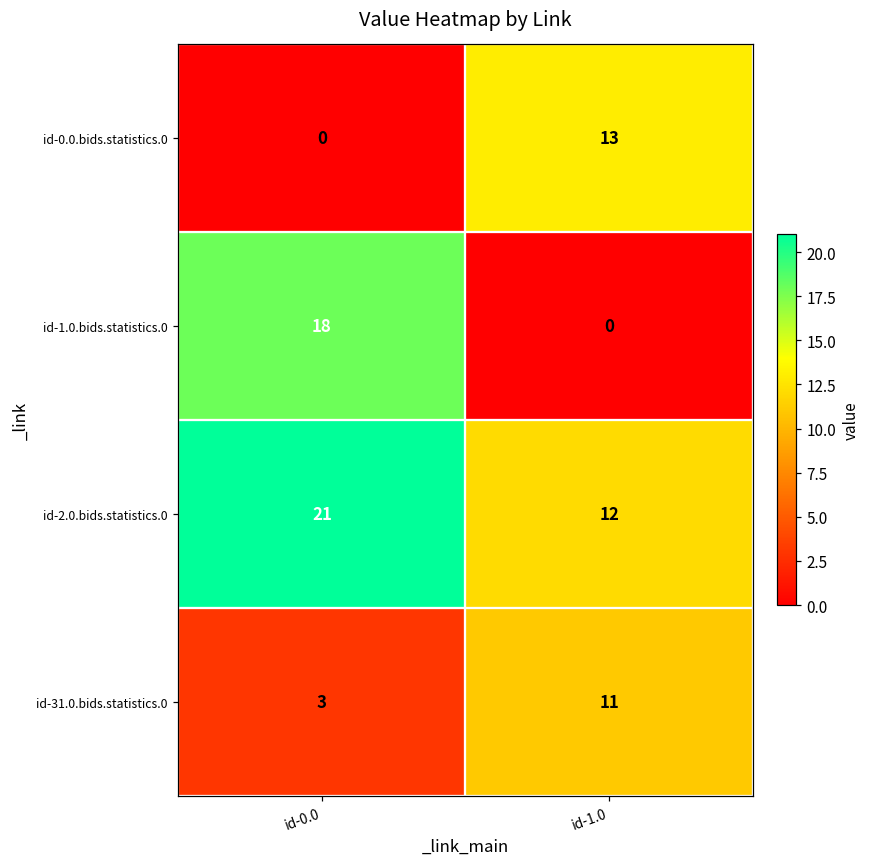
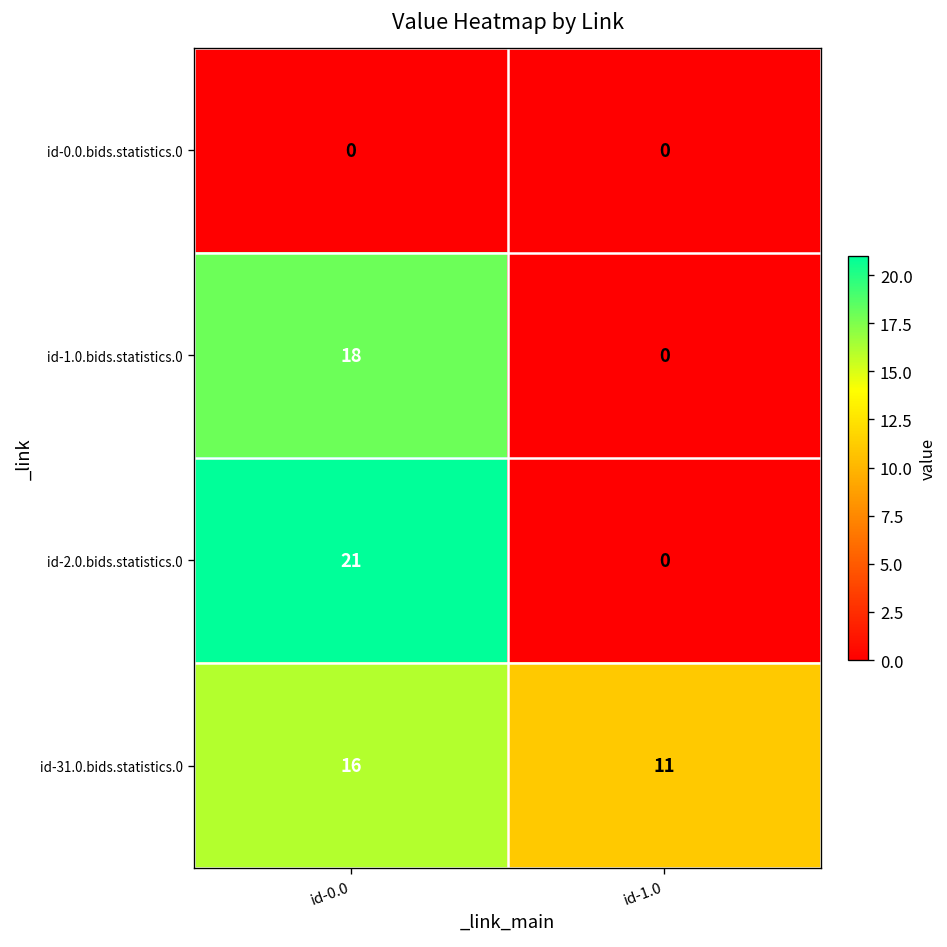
id-0.0.bids.statistics.0, id-1.0: 13 -> 0
id-2.0.bids.statistics.0, id-1.0: 12 -> 0
id-31.0.bids.statistics.0, id-0.0: 3 -> 16
